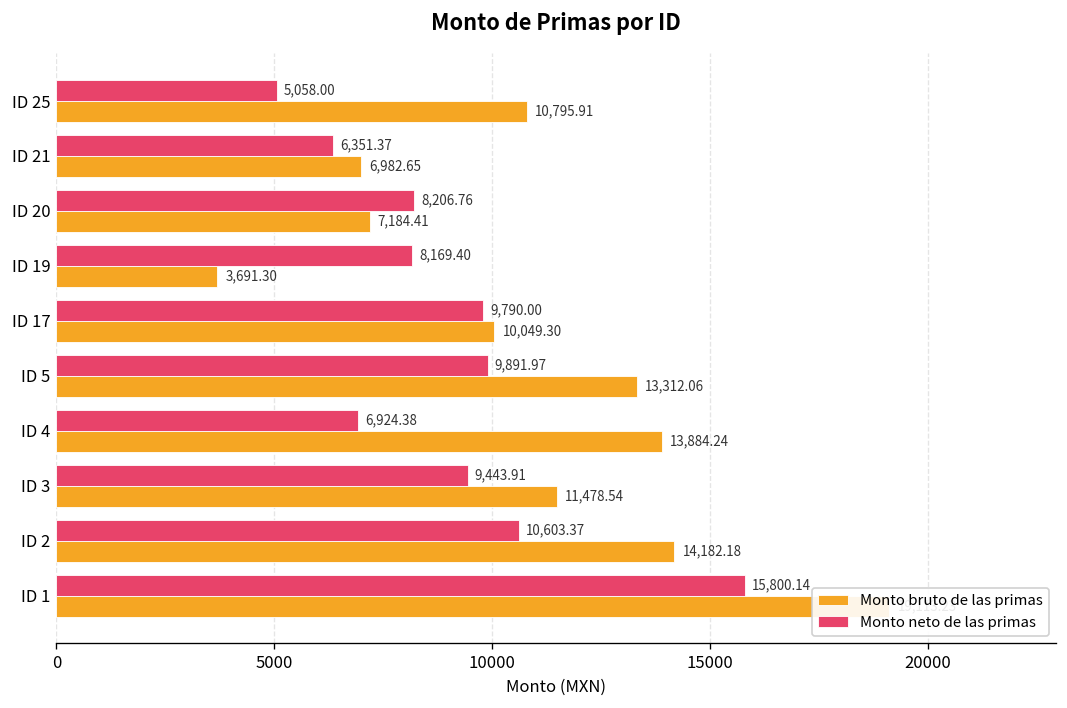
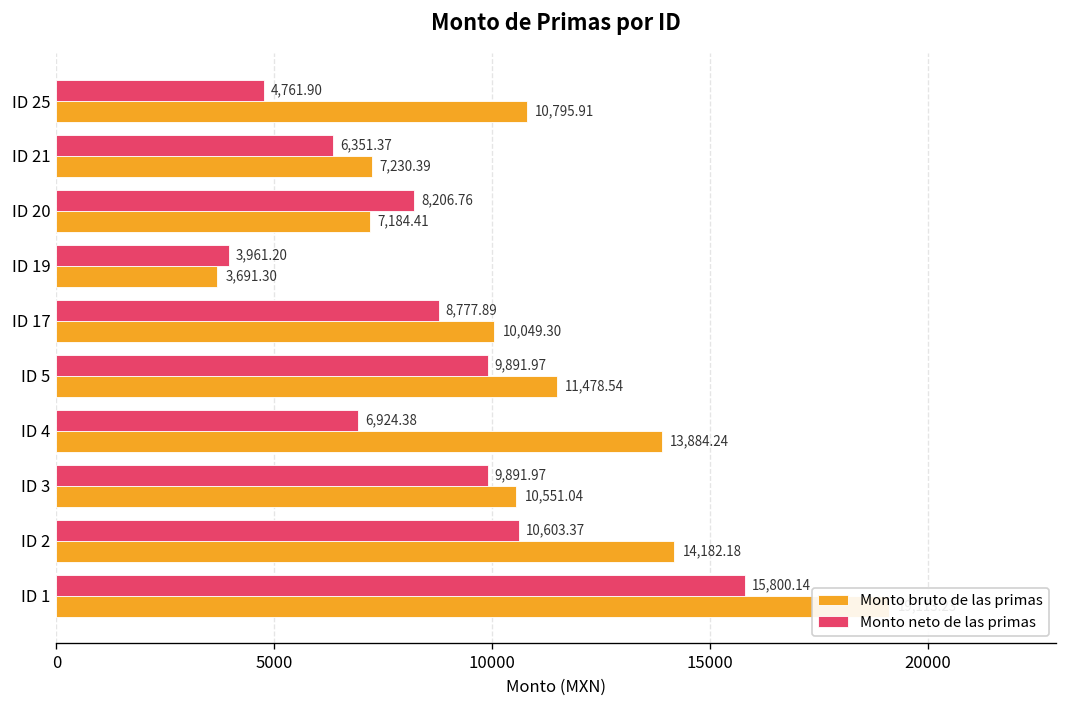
Monto neto de las primas, ID 25: 5,058.00 -> 4,761.90
Monto bruto de las primas, ID 21: 6,982.65 -> 7,230.39
Monto neto de las primas, ID 19: 8,169.40 -> 3,961.20
Monto neto de las primas, ID 17: 9,790.00 -> 8,777.89
Monto bruto de las primas, ID 5: 13,312.06 -> 11,478.54
Monto neto de las primas, ID 3: 9,443.91 -> 9,891.97
Monto bruto de las primas, ID 3: 11,478.54 -> 10,551.04
